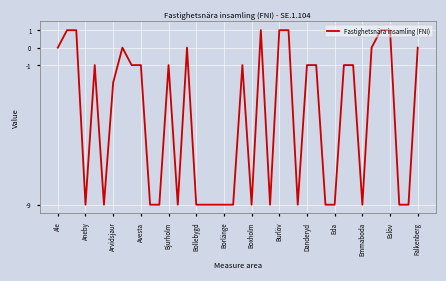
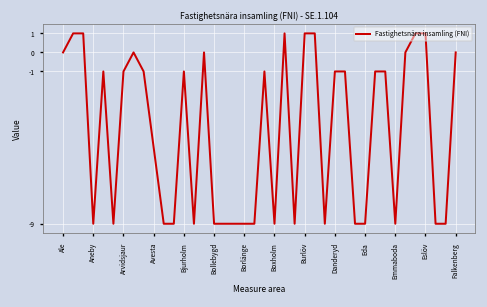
Arvidsjaur: -2 -> -1
Avesta: -1 -> -5
